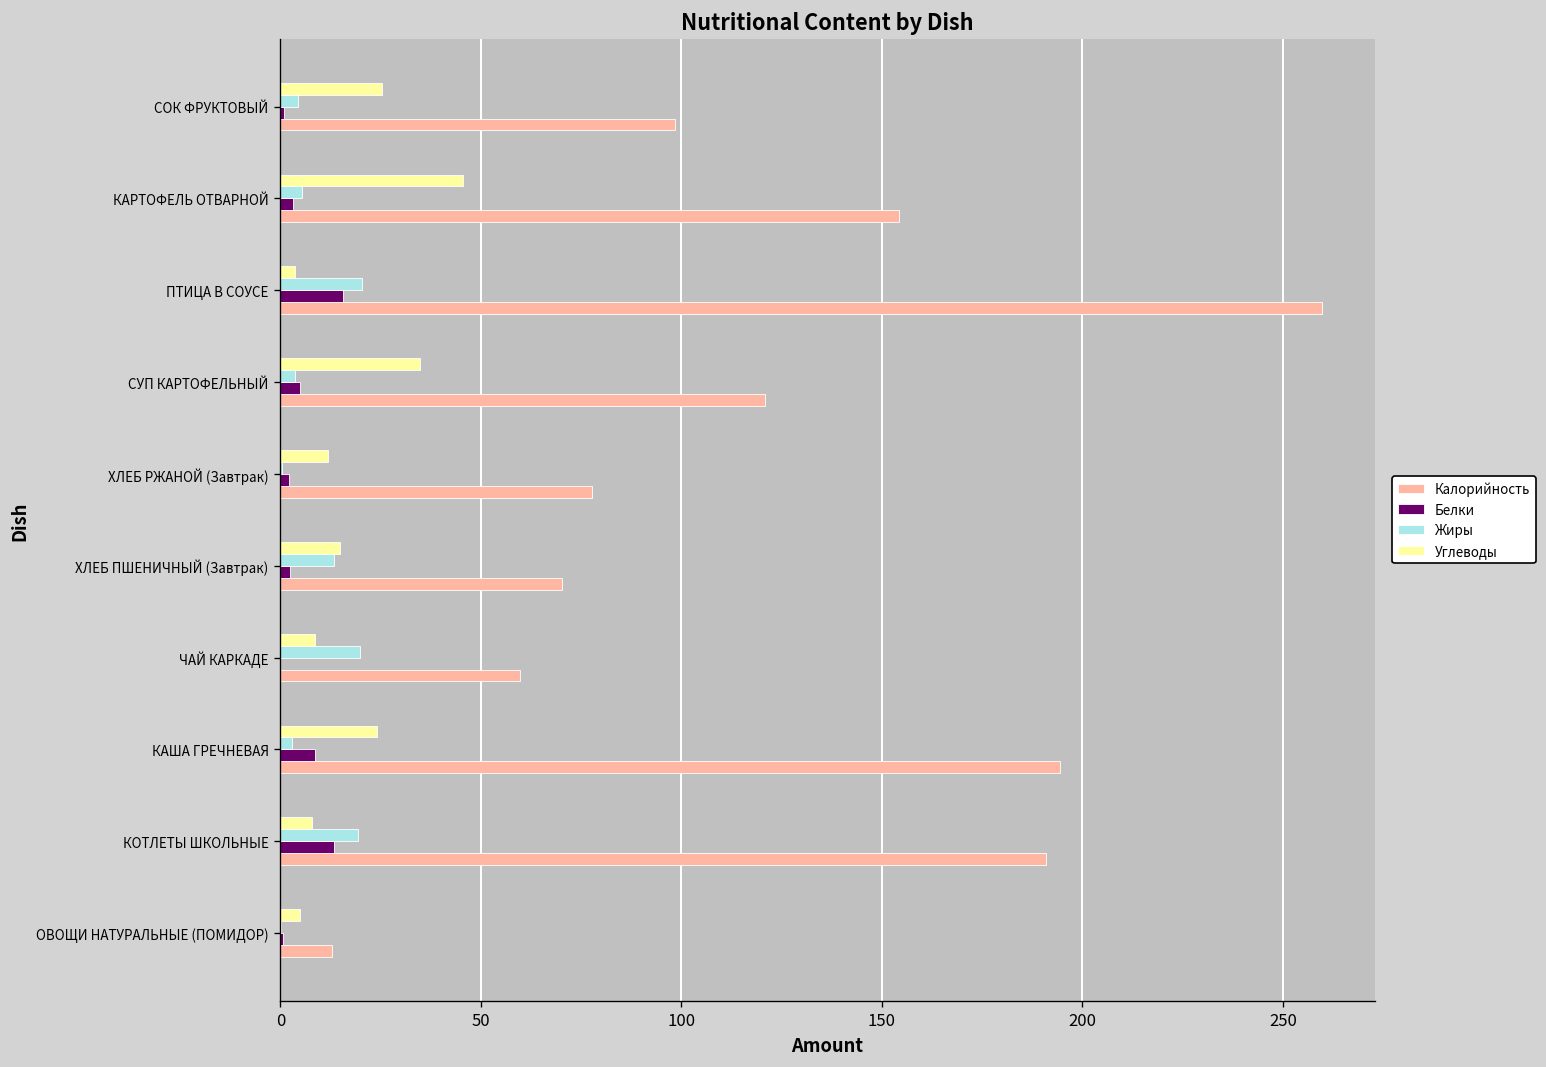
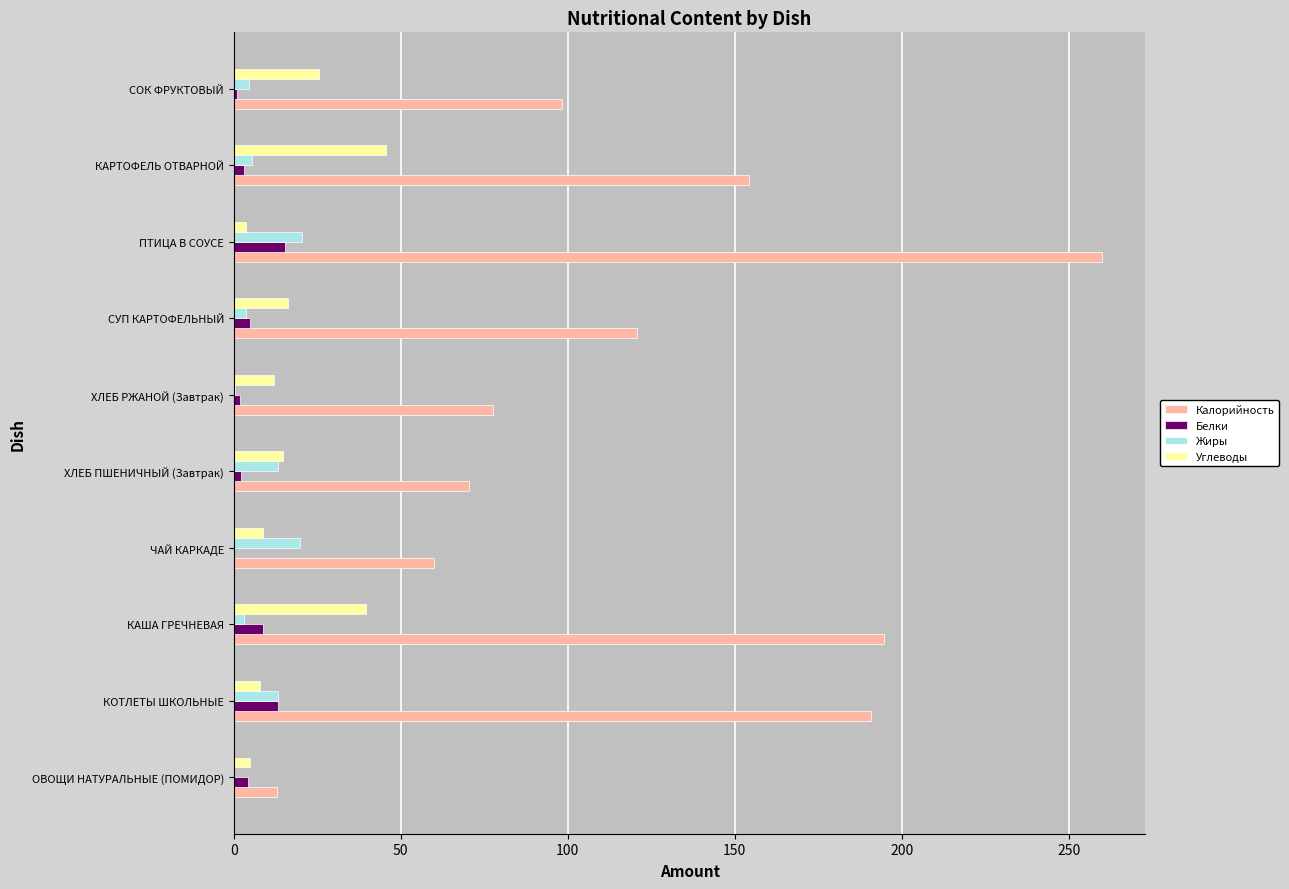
Углеводы, СУП КАРТОФЕЛЬНЫЙ: 35 -> 16
Углеводы, КАША ГРЕЧНЕВАЯ: 24 -> 39
Жиры, КОТЛЕТЫ ШКОЛЬНЫЕ: 19 -> 13
Белки, ОВОЩИ НАТУРАЛЬНЫЕ (ПОМИДОР): 1 -> 4
